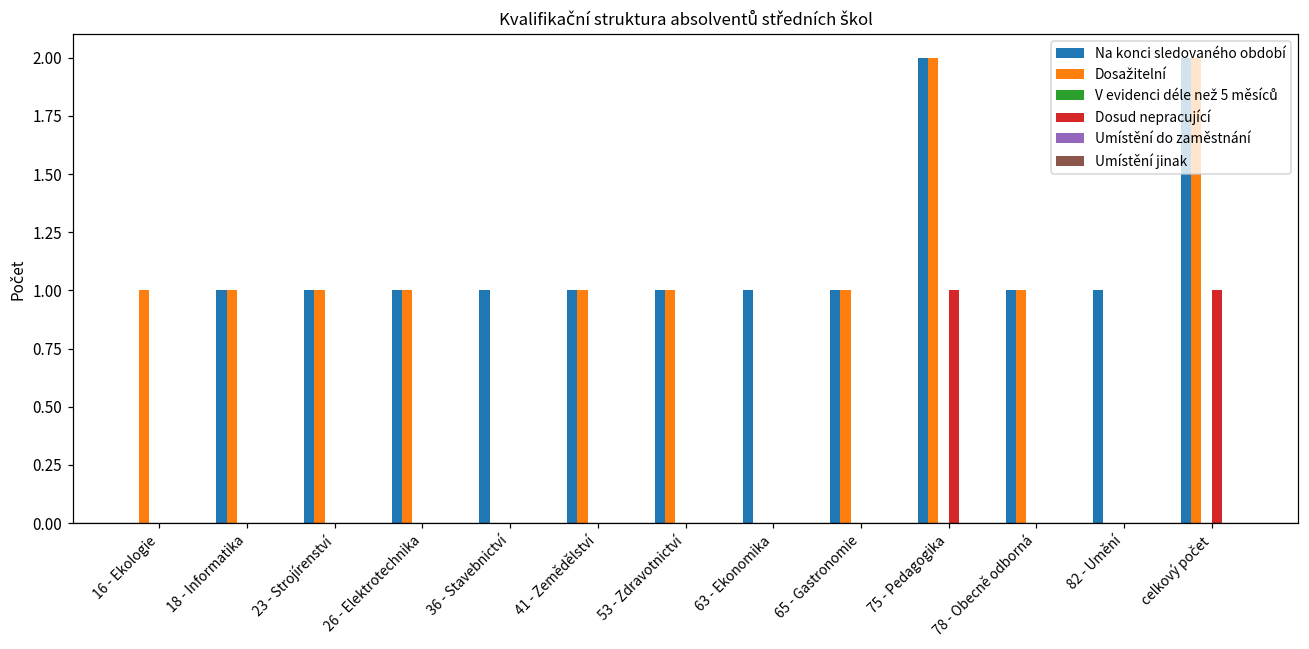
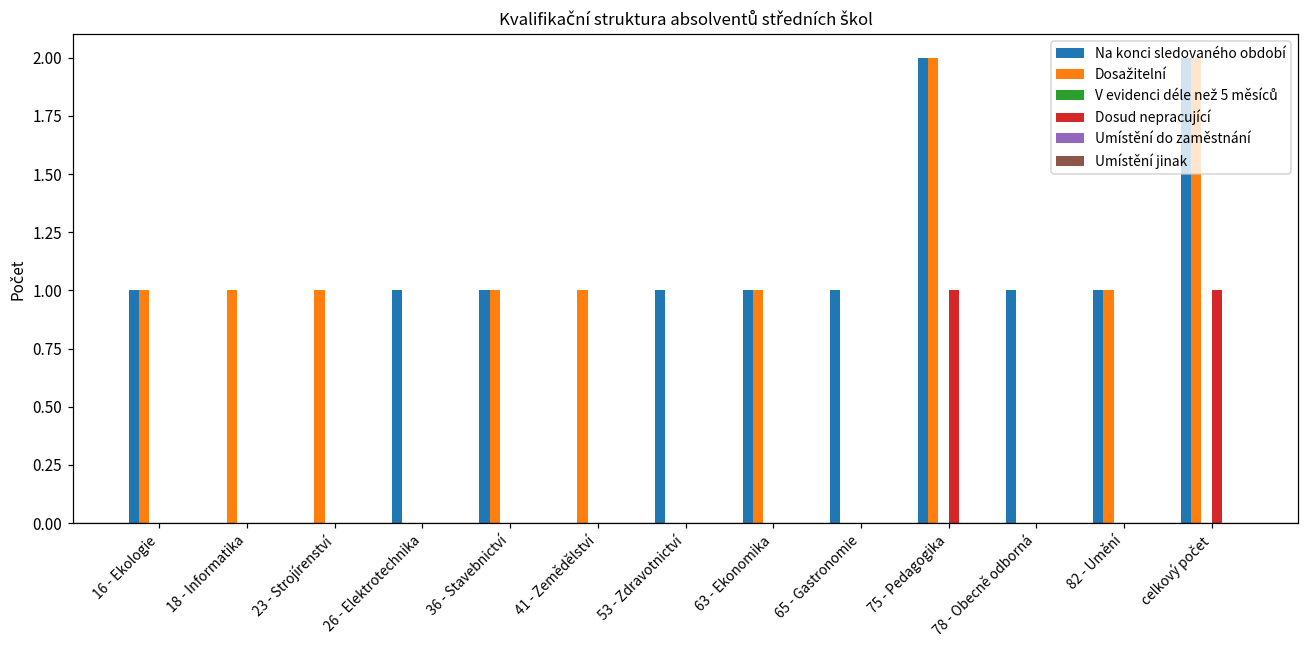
Na konci sledovaného období, 16 - Ekologie: 0 -> 1
Na konci sledovaného období, 18 - Informatika: 1 -> 0
Na konci sledovaného období, 23 - Strojírenství: 1 -> 0
Dosažitelní, 26 - Elektrotechnika: 1 -> 0
Dosažitelní, 36 - Stavebnictví: 0 -> 1
Na konci sledovaného období, 41 - Zemědělství: 1 -> 0
Dosažitelní, 53 - Zdravotnictví: 1 -> 0
Dosažitelní, 63 - Ekonomika: 0 -> 1
Dosažitelní, 65 - Gastronomie: 1 -> 0
Dosažitelní, 78 - Obecně odborná: 1 -> 0
Dosažitelní, 82 - Umění: 0 -> 1
